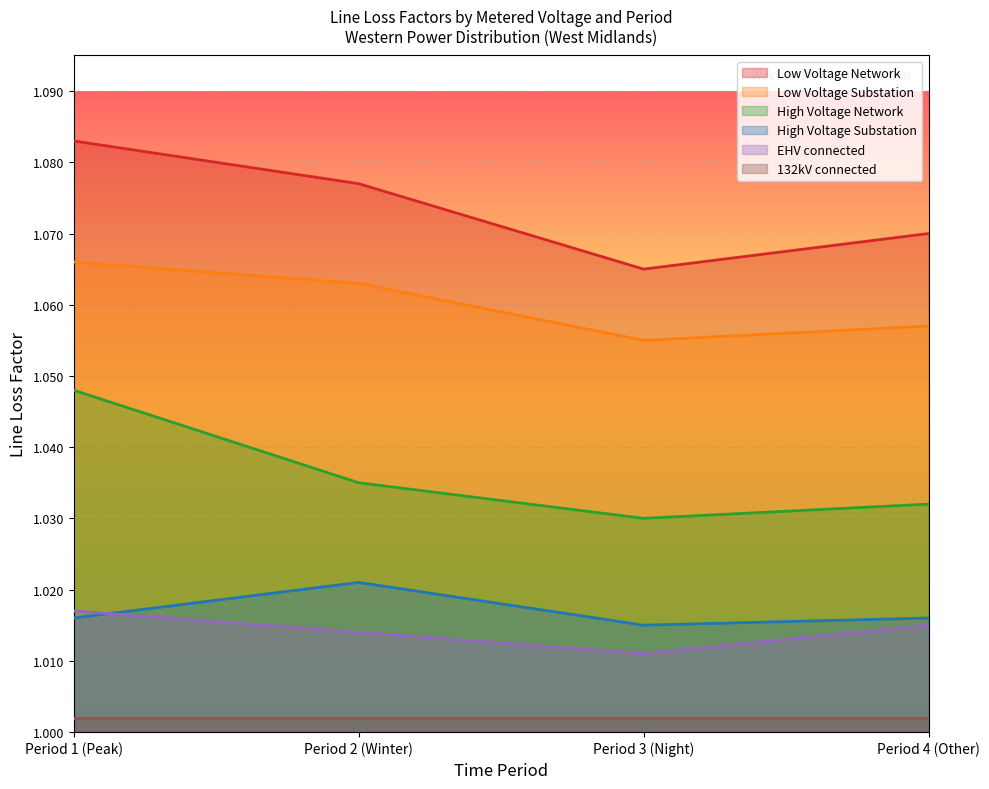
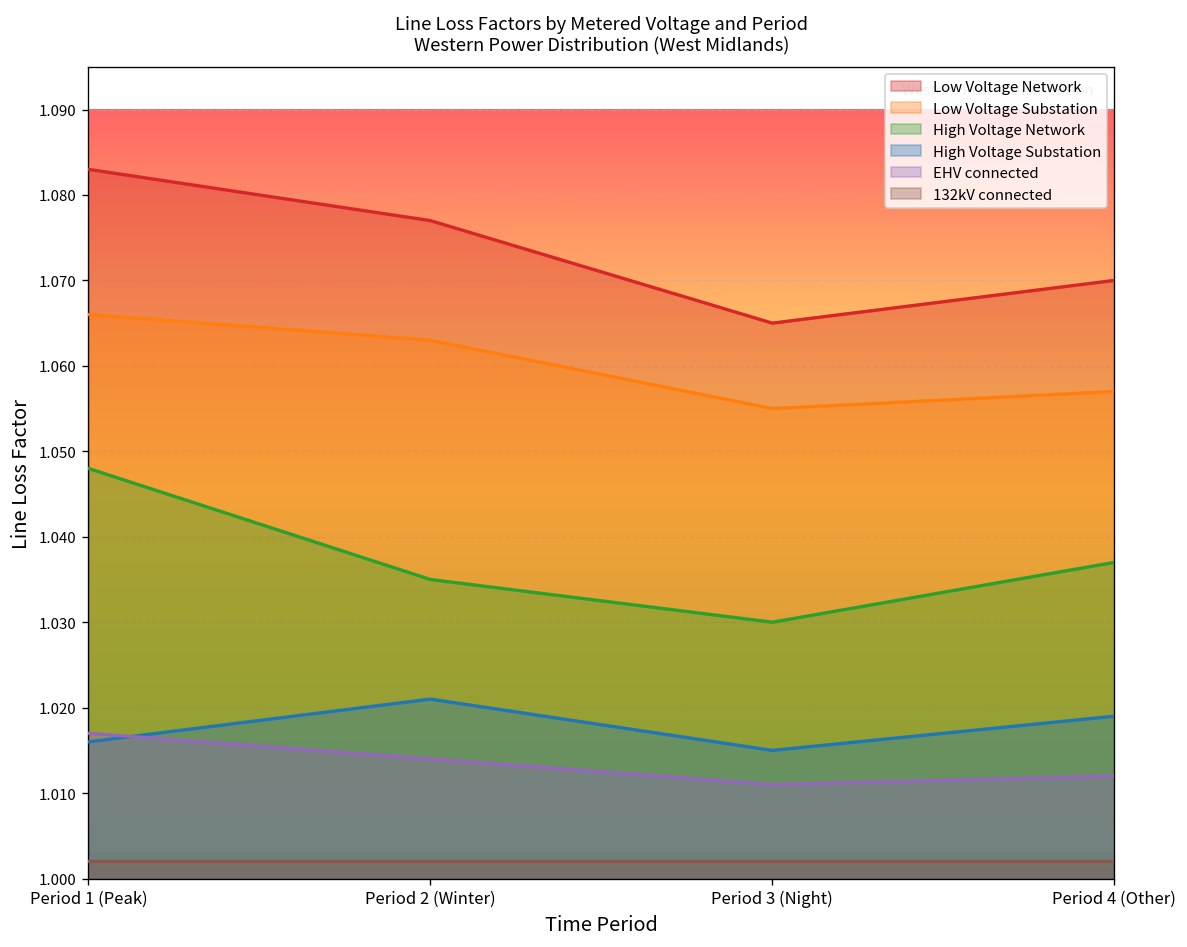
High Voltage Network, Period 4 (Other): 1.032 -> 1.037
High Voltage Substation, Period 4 (Other): 1.016 -> 1.019
EHV connected, Period 4 (Other): 1.015 -> 1.012
